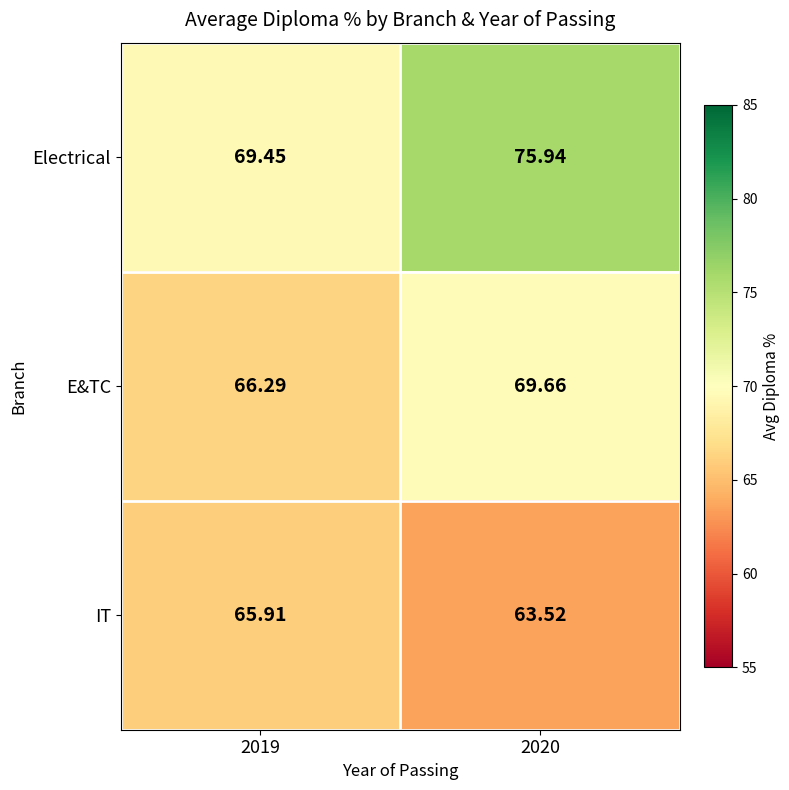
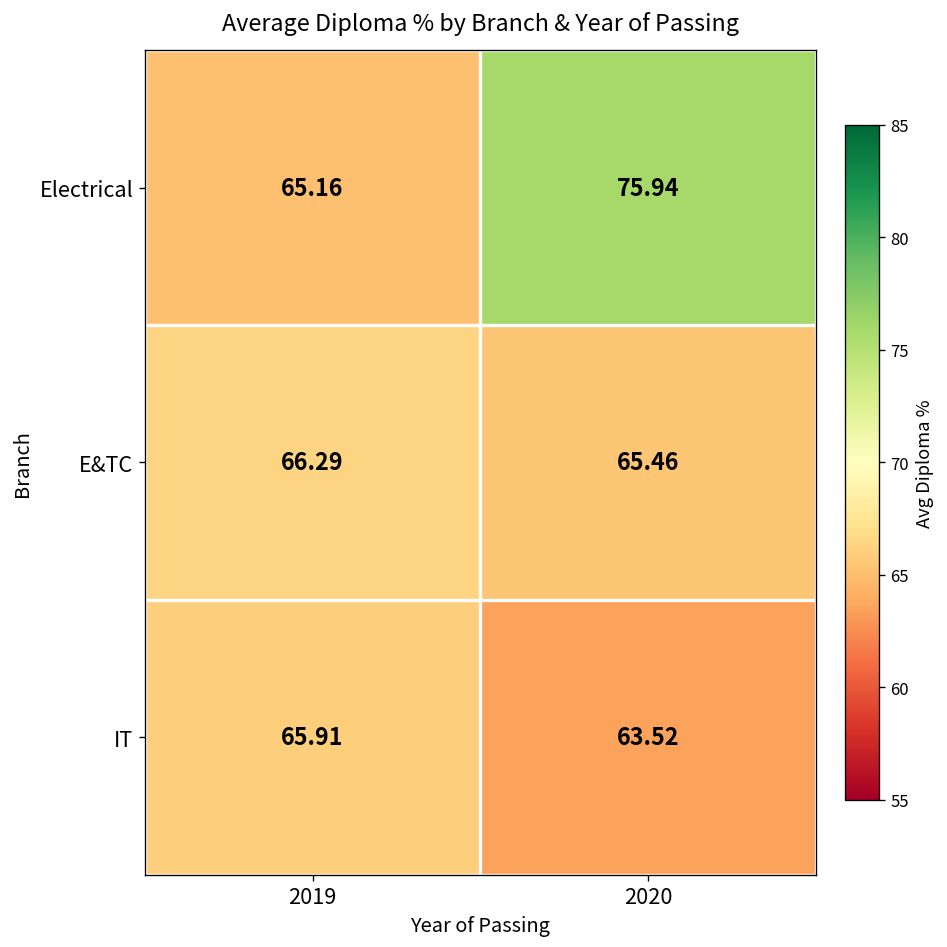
Electrical, 2019: 69.45 -> 65.16
E&TC, 2020: 69.66 -> 65.46
